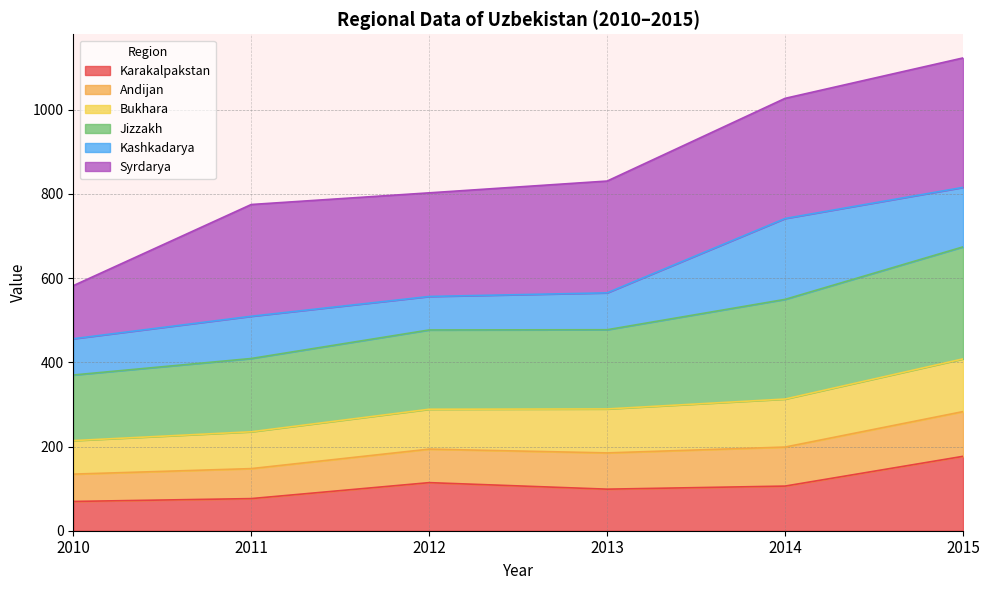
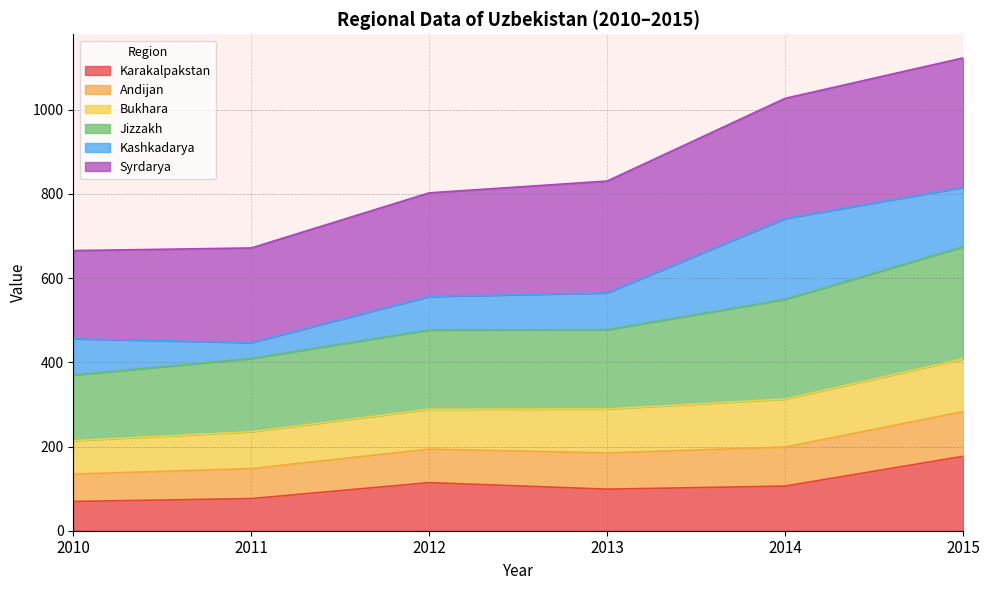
Syrdarya, 2010: 130 -> 210
Kashkadarya, 2011: 100 -> 40
Syrdarya, 2011: 270 -> 220
